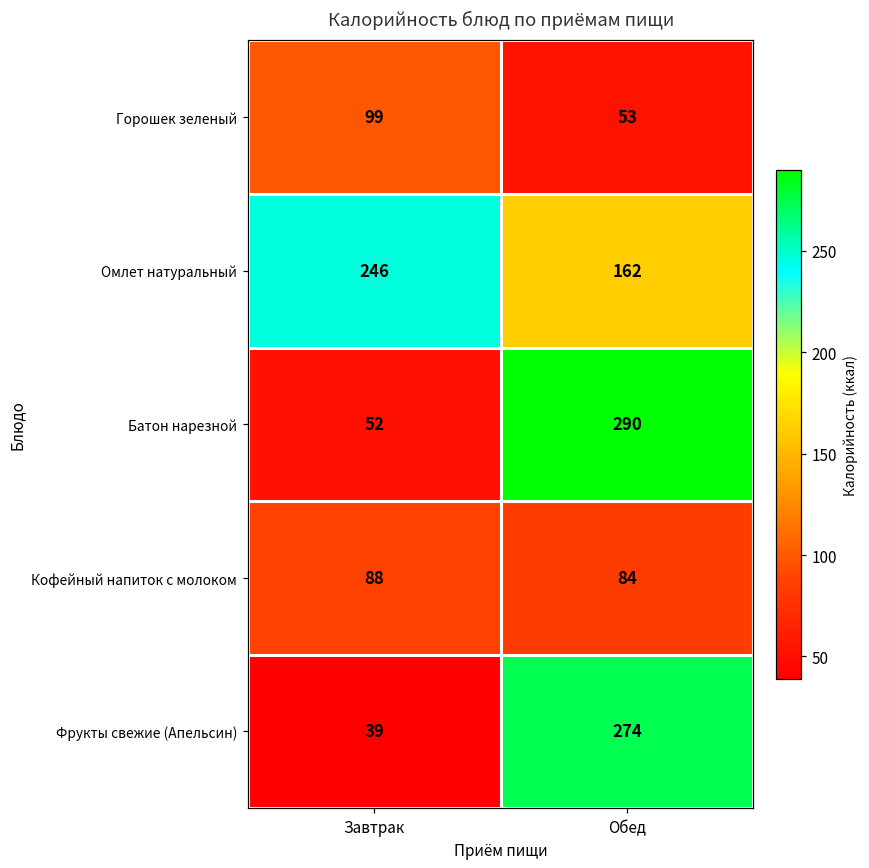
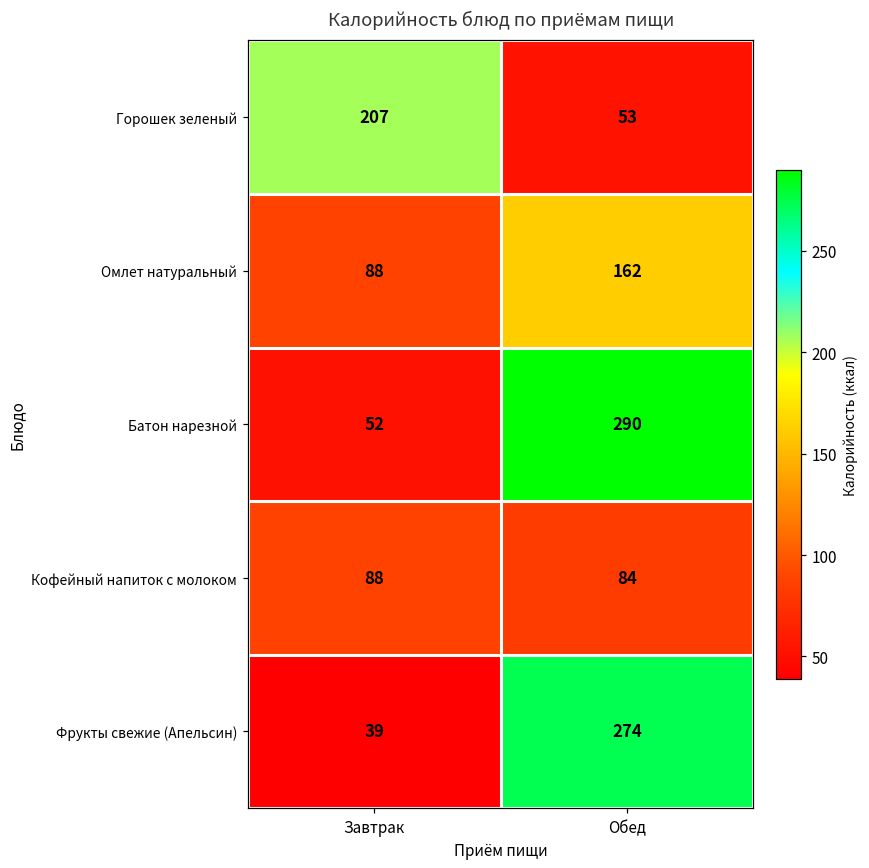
Горошек зеленый, Завтрак: 99 -> 207
Омлет натуральный, Завтрак: 246 -> 88
